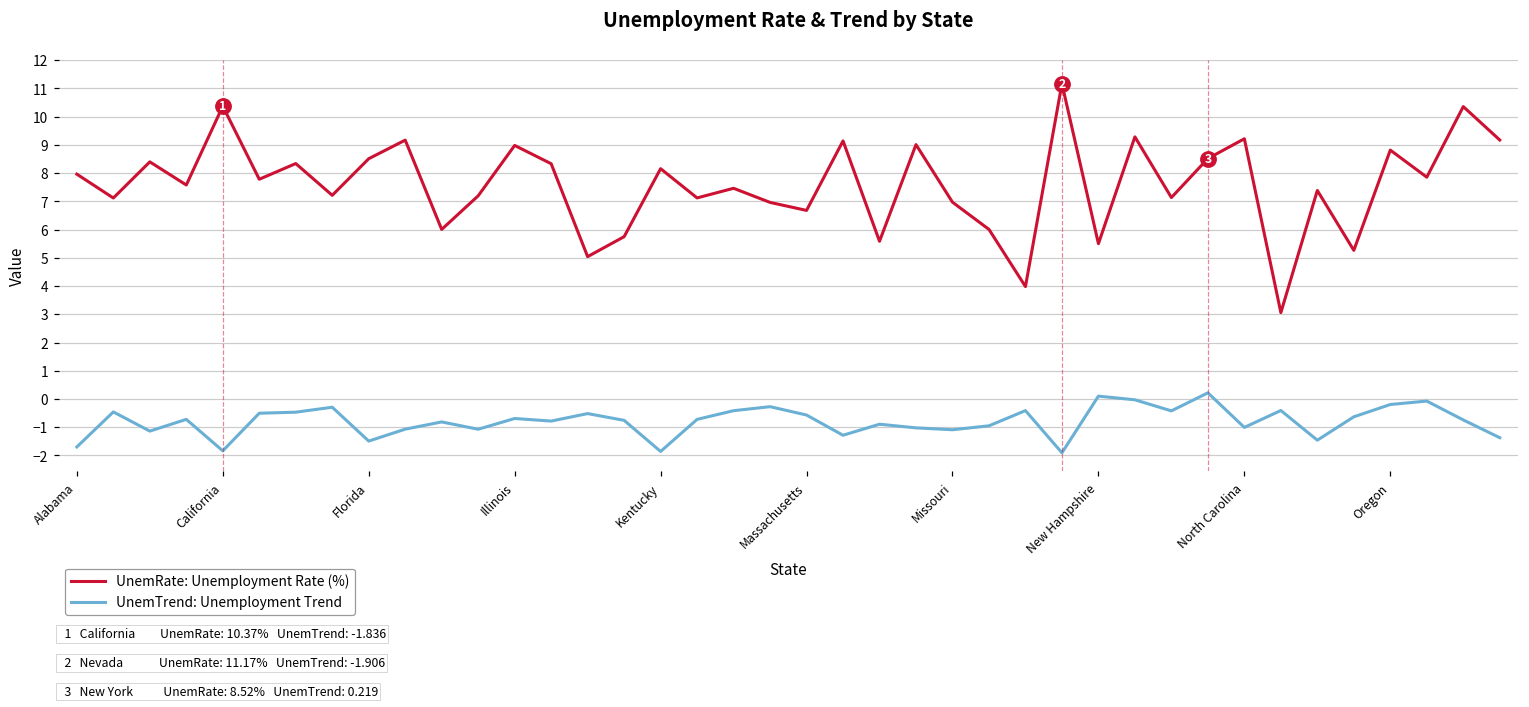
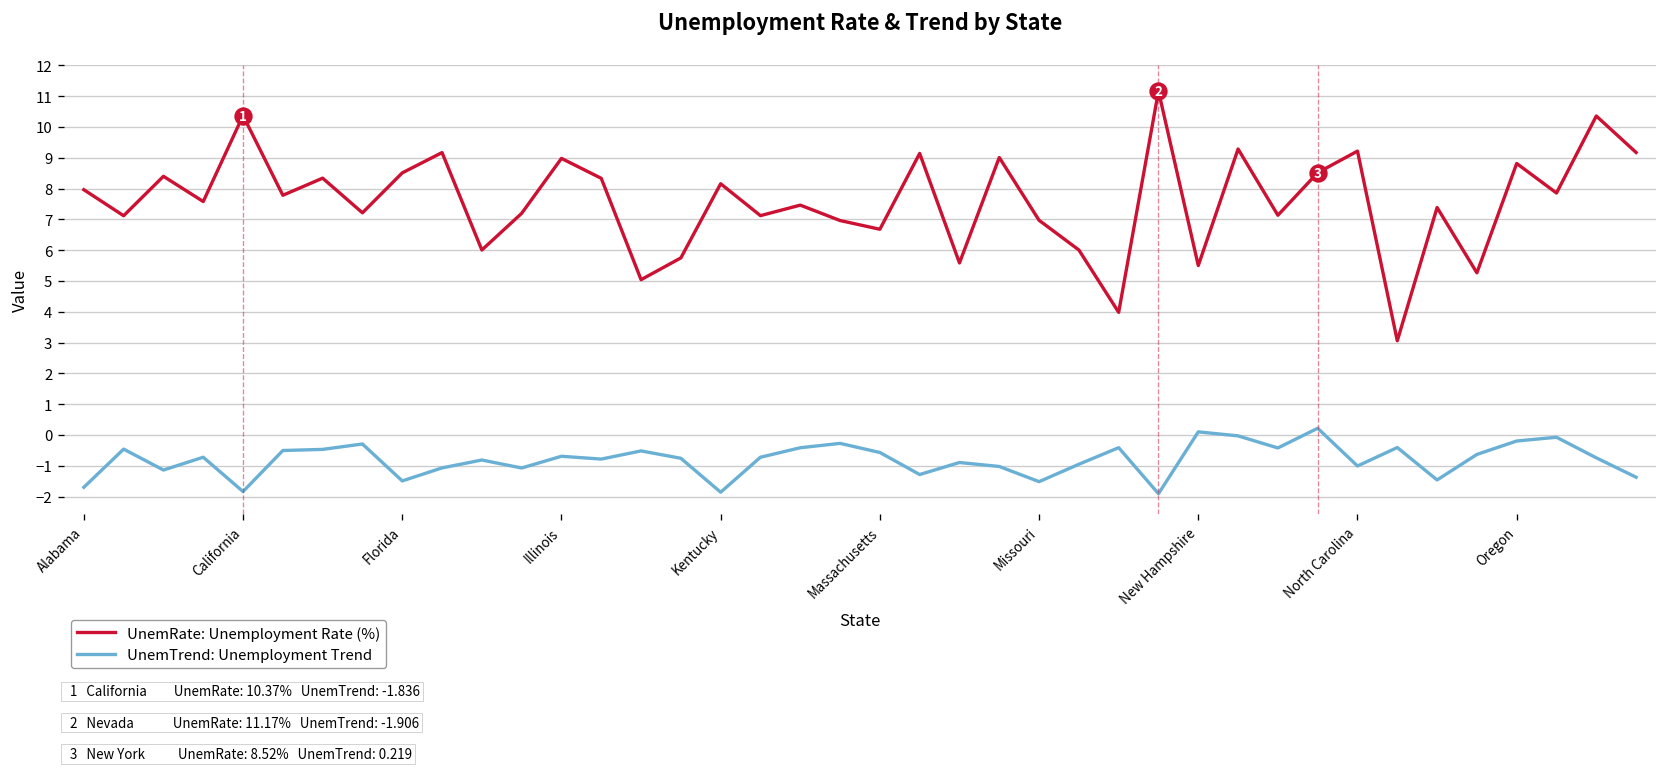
UnemTrend: Unemployment Trend, Missouri: -1.1 -> -1.5
